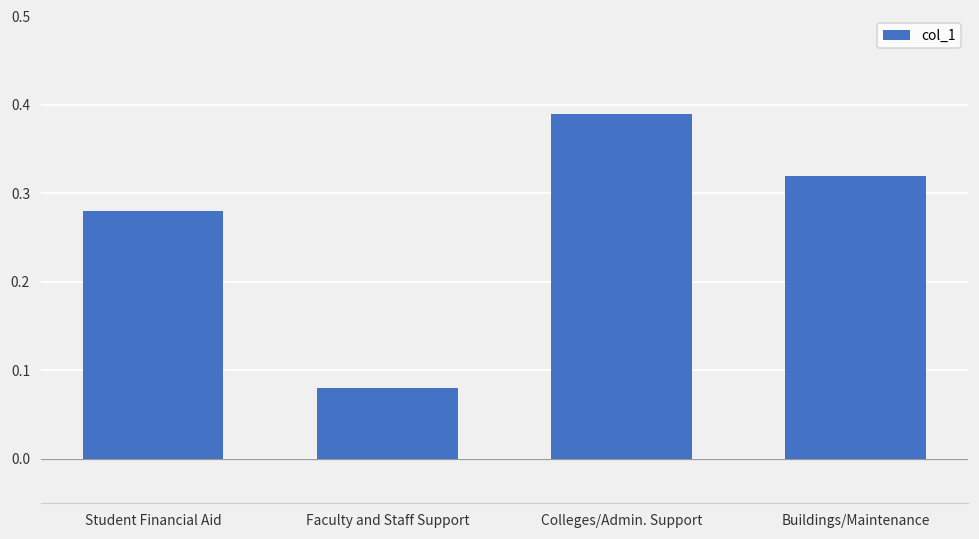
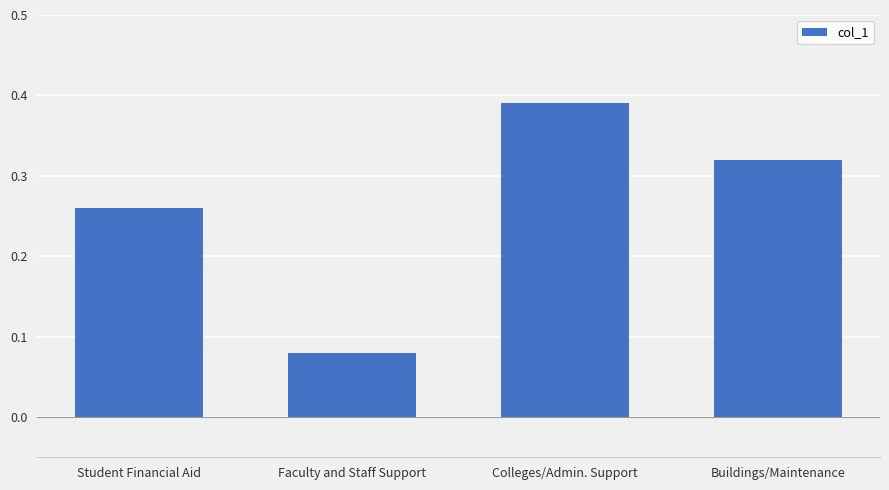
Student Financial Aid: 0.28 -> 0.26
